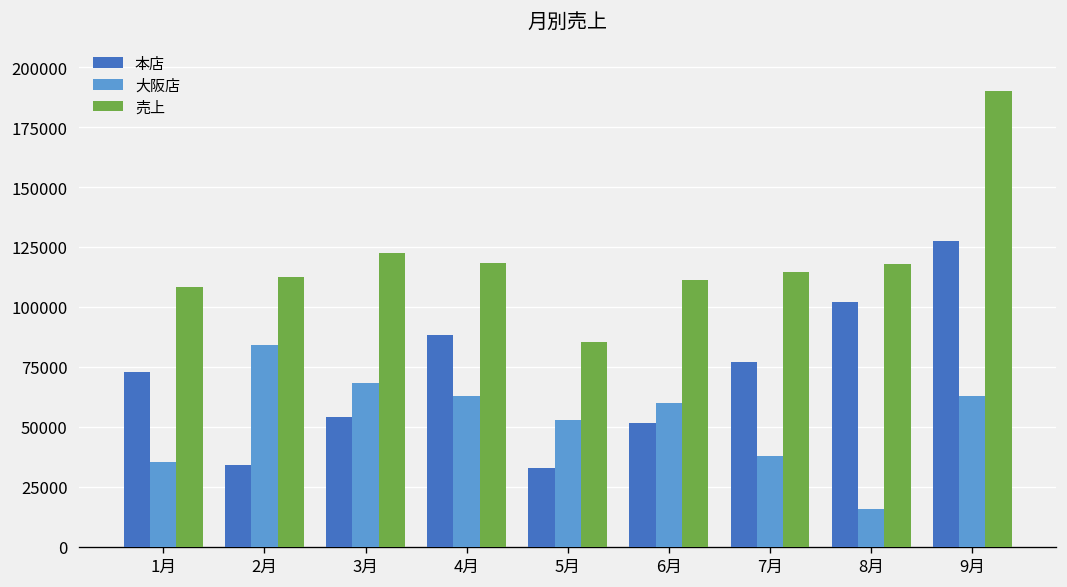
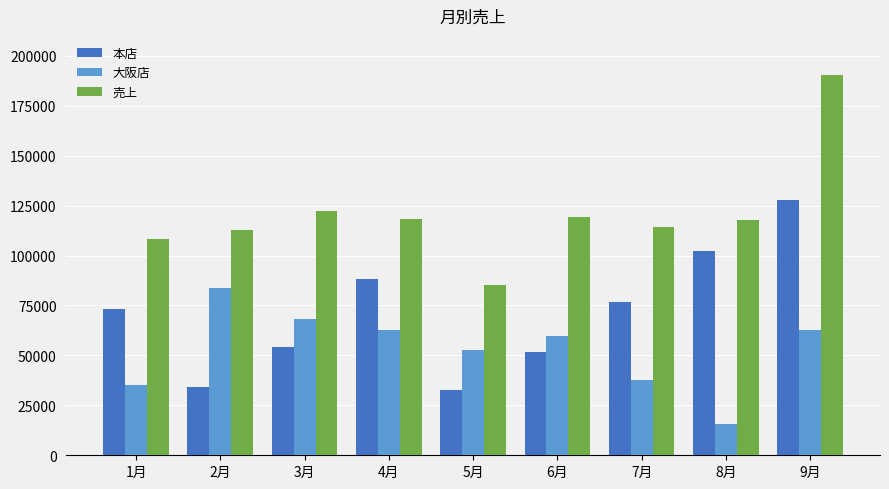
売上, 6月: 111000 -> 119000
